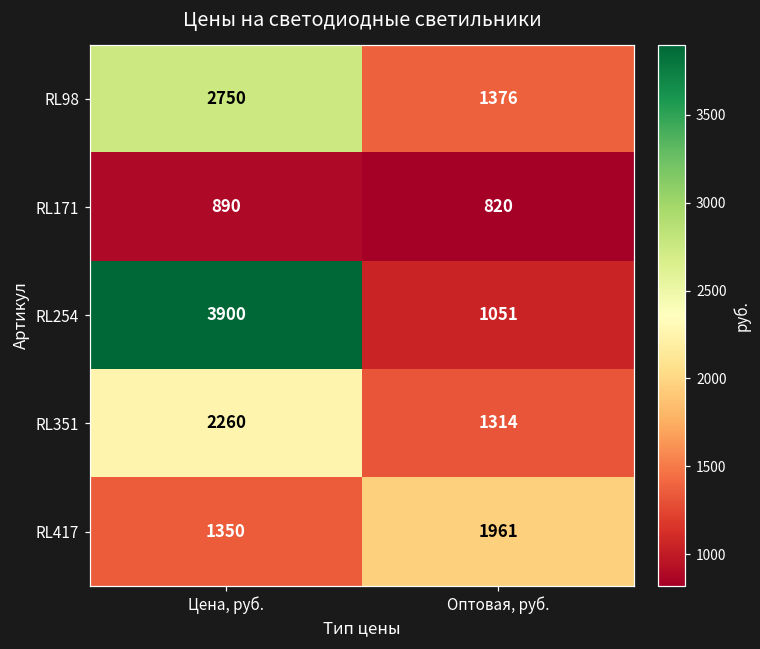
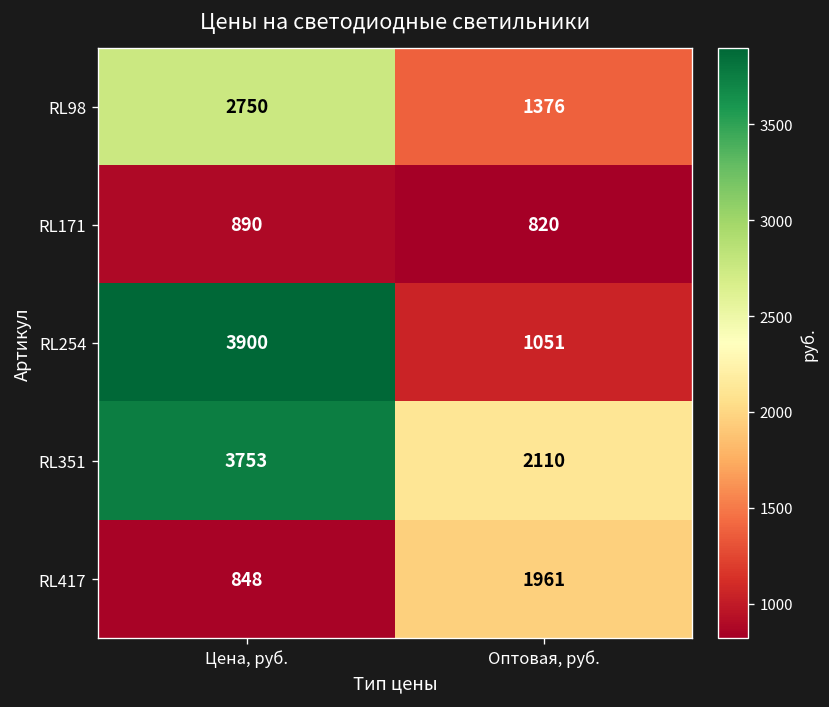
RL351, Цена, руб.: 2260 -> 3753
RL351, Оптовая, руб.: 1314 -> 2110
RL417, Цена, руб.: 1350 -> 848
